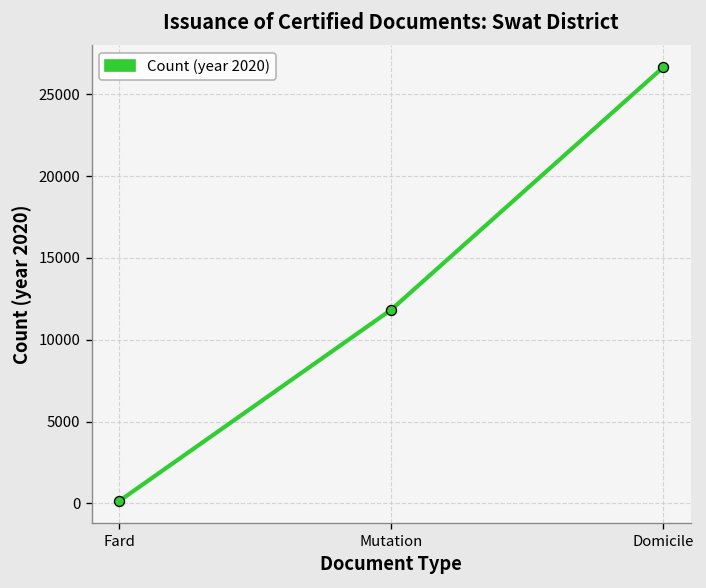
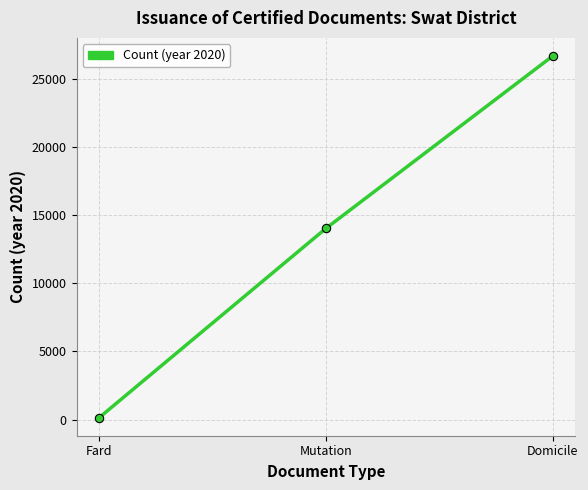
Mutation: 11800 -> 14000
